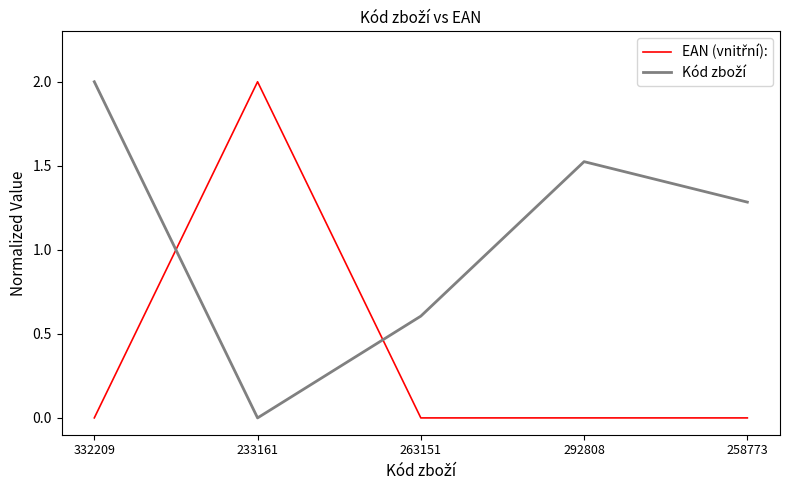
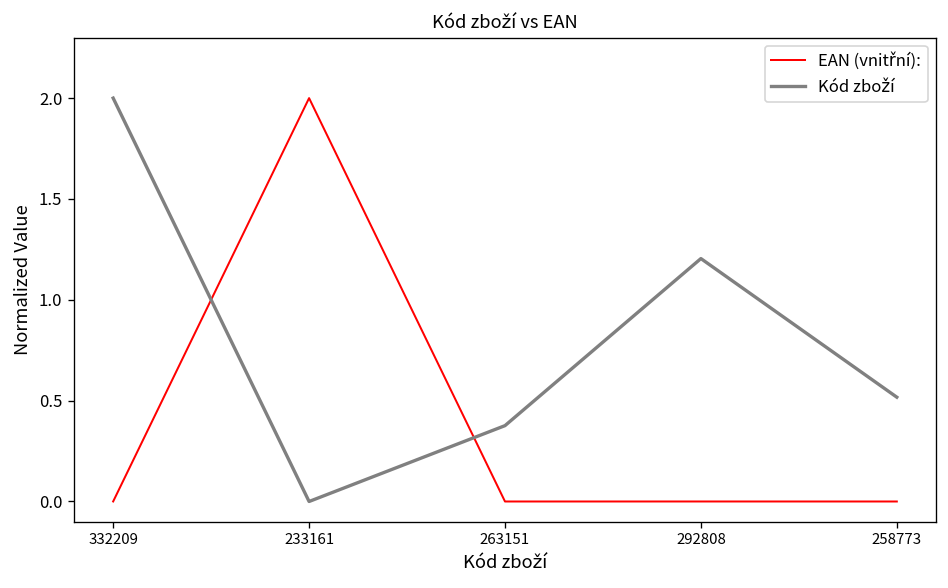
Kód zboží, 263151: 0.61 -> 0.38
Kód zboží, 292808: 1.52 -> 1.20
Kód zboží, 258773: 1.28 -> 0.52
